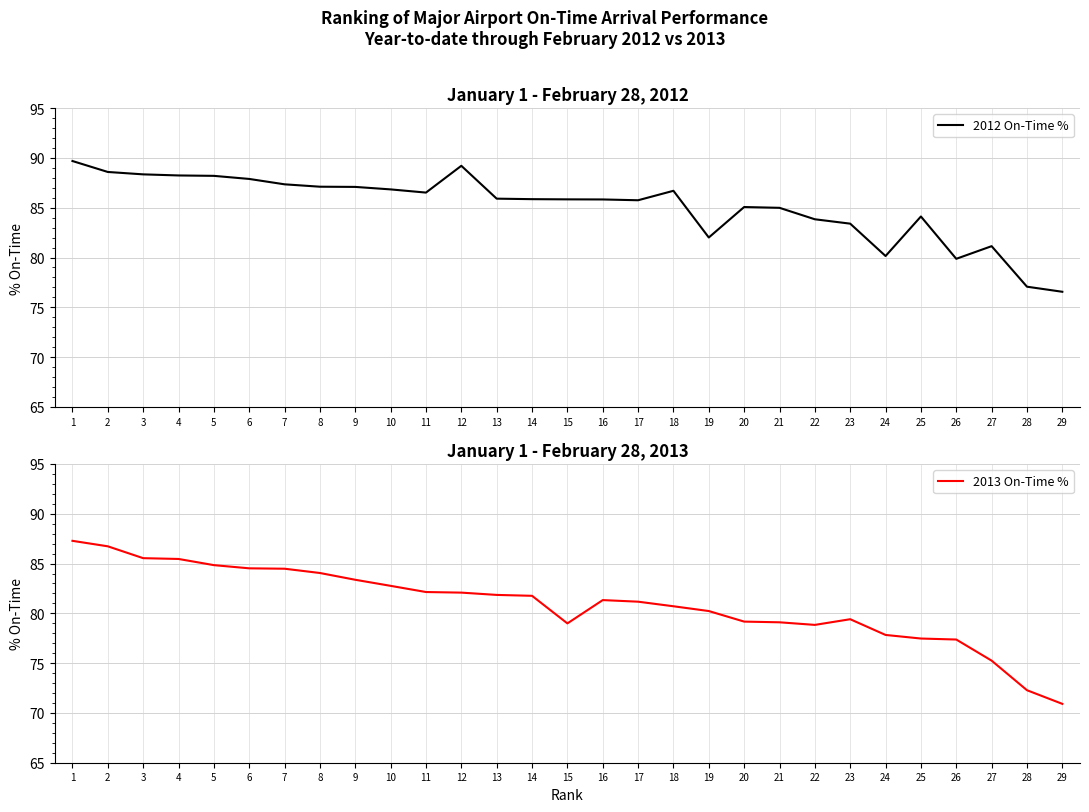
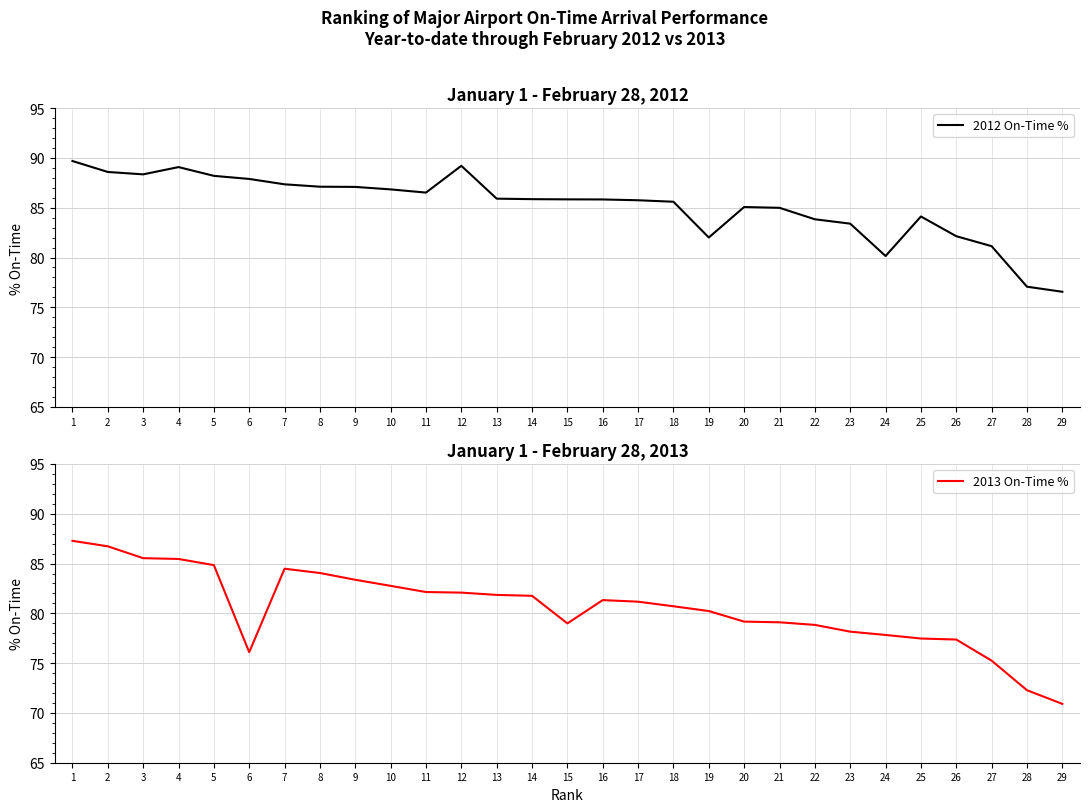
January 1 - February 28, 2012, 4: 88 -> 89
January 1 - February 28, 2012, 18: 87 -> 86
January 1 - February 28, 2012, 26: 80 -> 82
January 1 - February 28, 2013, 6: 85 -> 76
January 1 - February 28, 2013, 23: 79 -> 78
